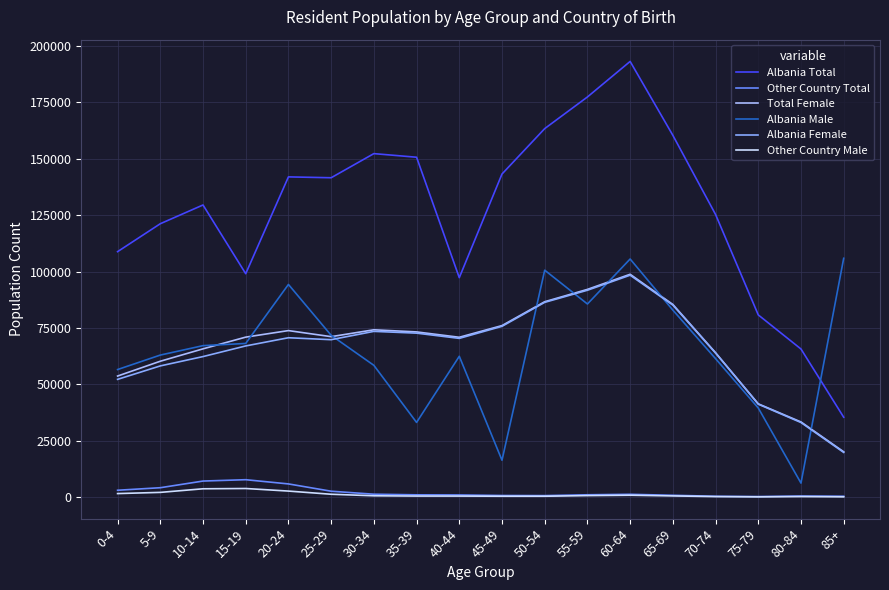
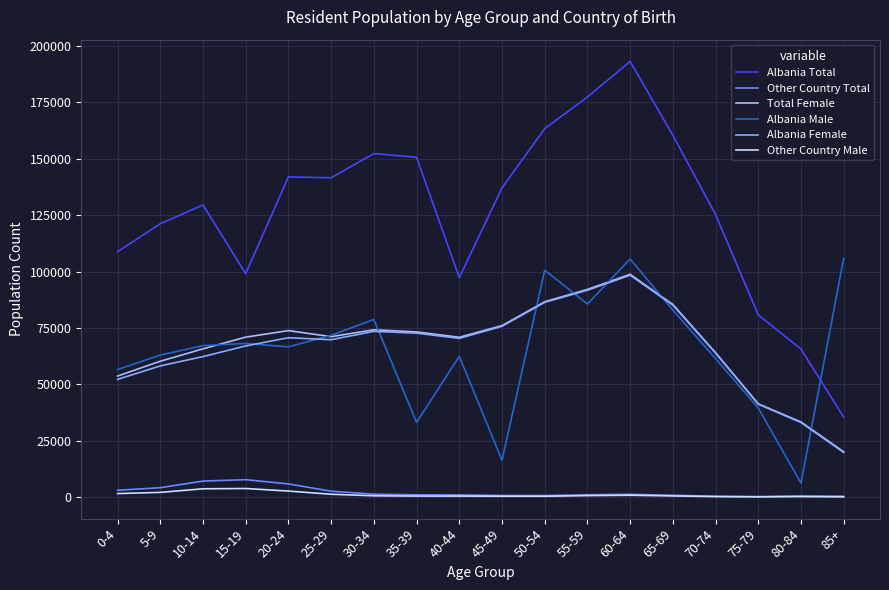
Albania Male, 20-24: 94000 -> 67000
Albania Male, 30-34: 58000 -> 79000
Albania Total, 45-49: 143000 -> 137000
